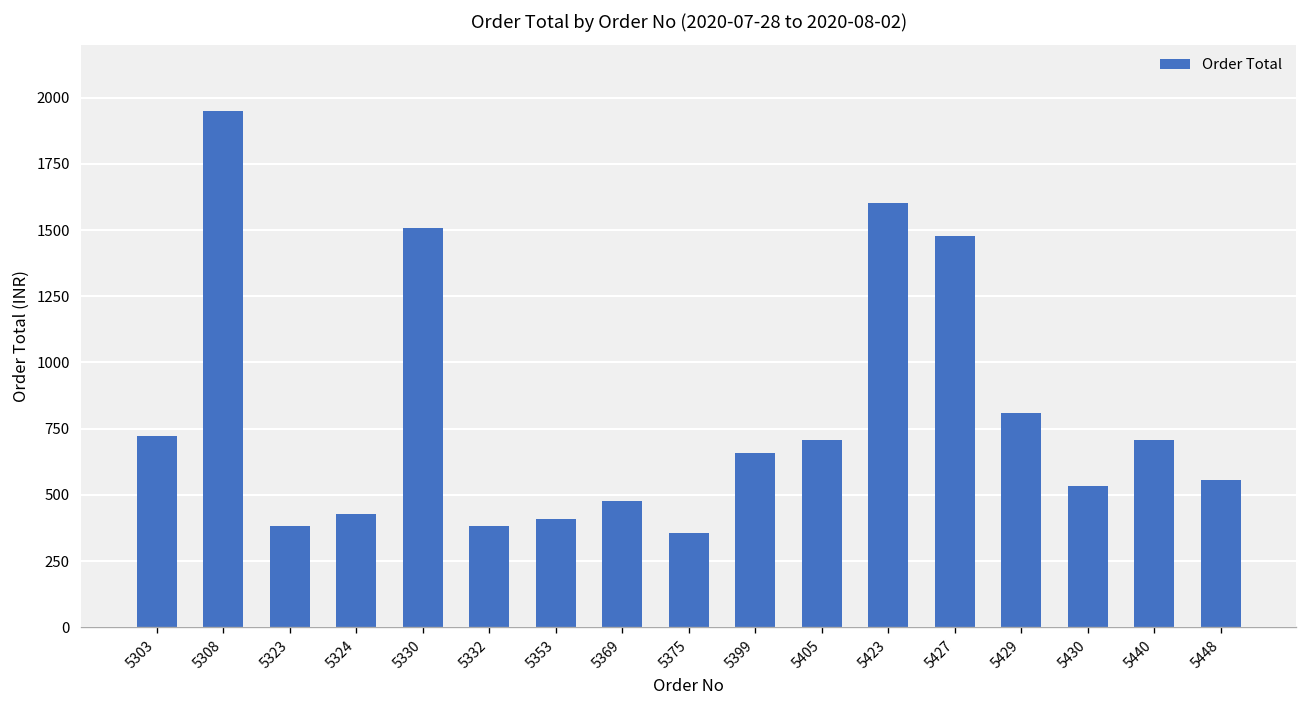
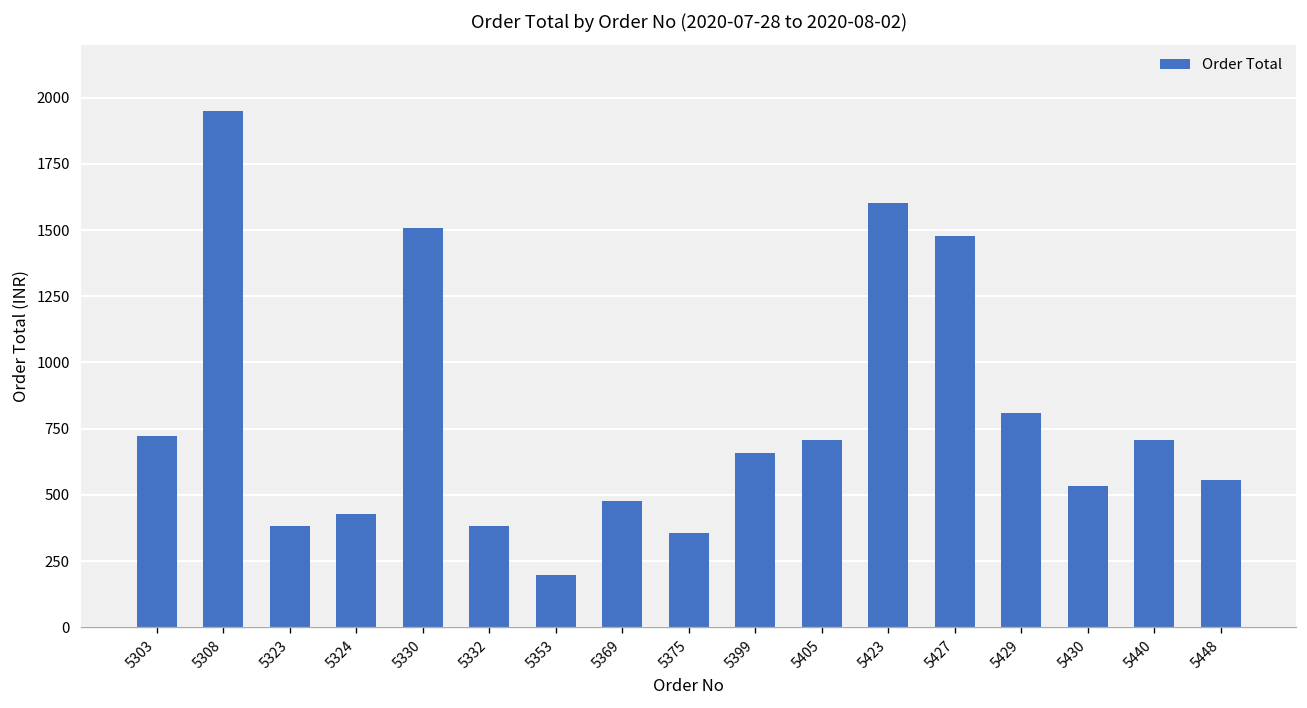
5353: 410 -> 200
